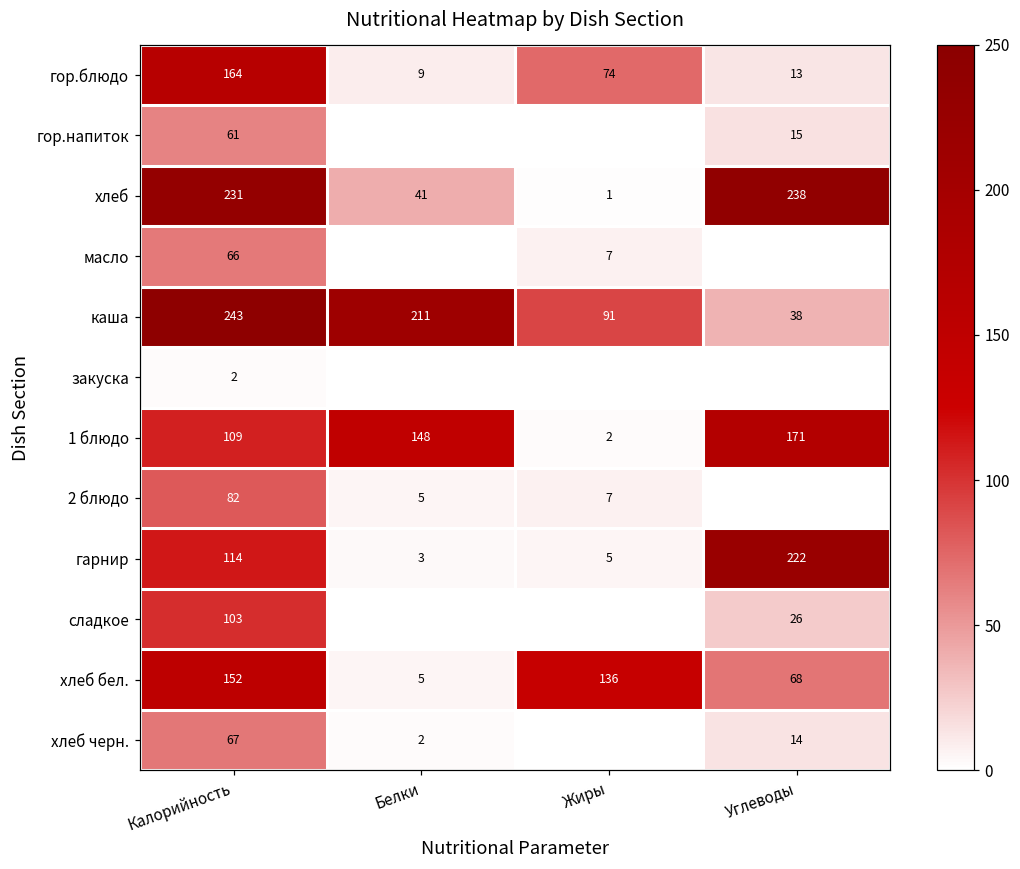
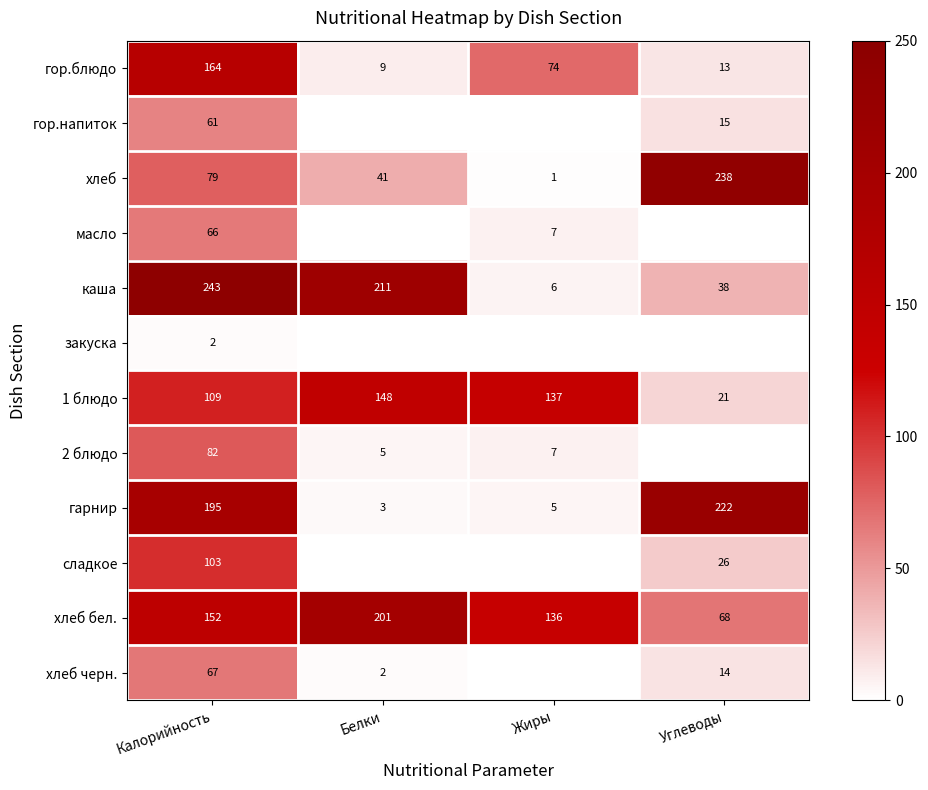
хлеб, Калорийность: 231 -> 79
каша, Жиры: 91 -> 6
1 блюдо, Жиры: 2 -> 137
1 блюдо, Углеводы: 171 -> 21
гарнир, Калорийность: 114 -> 195
хлеб бел., Белки: 5 -> 201
